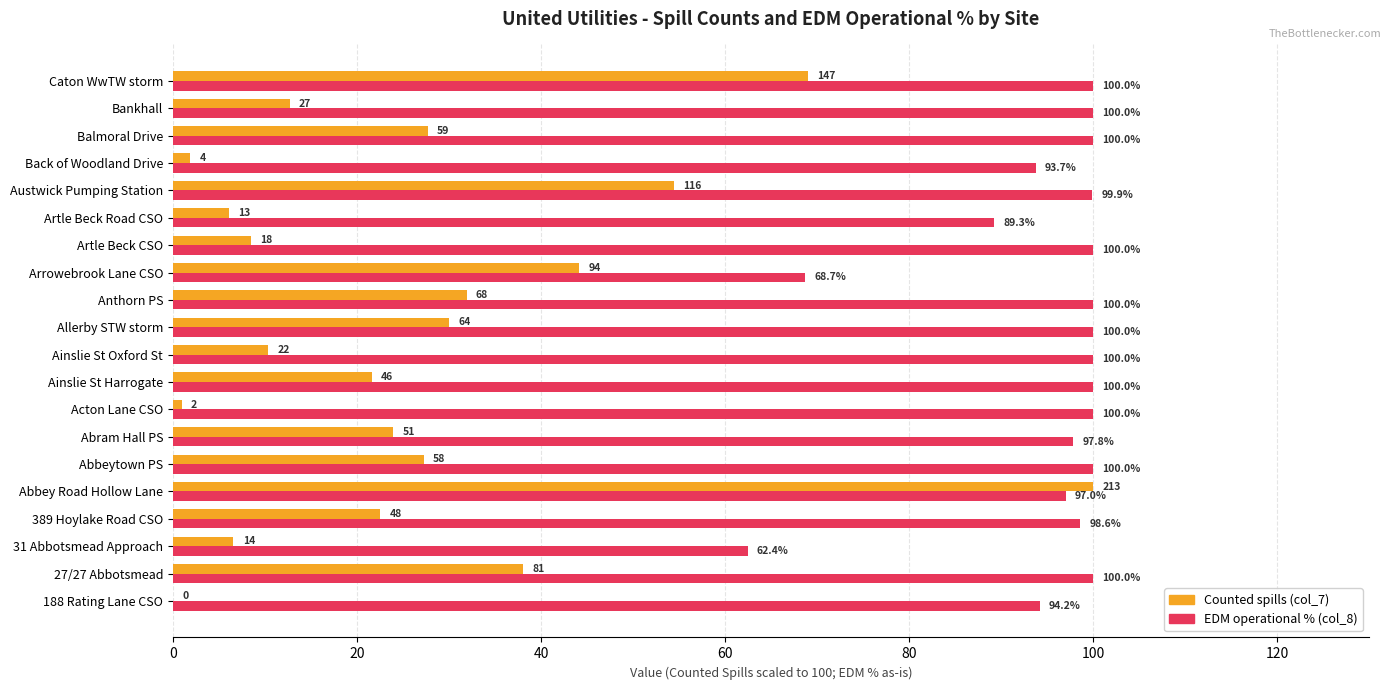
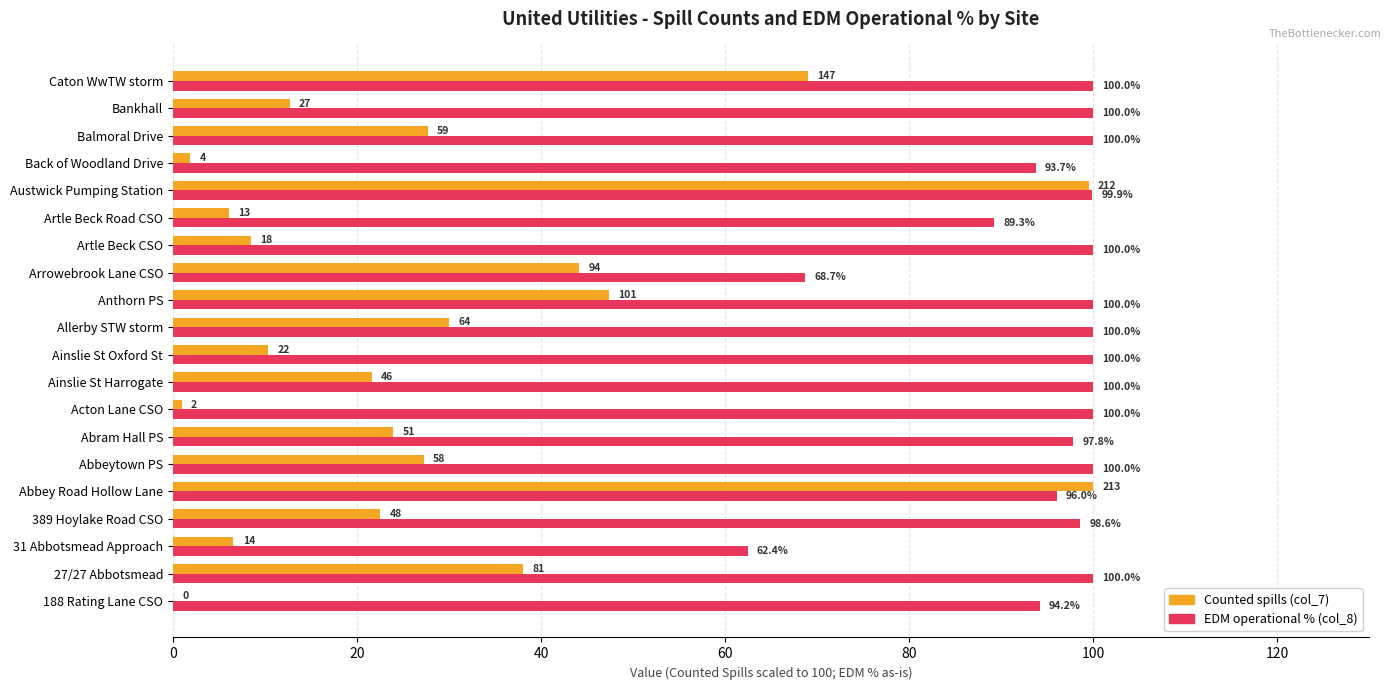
Counted spills (col_7), Austwick Pumping Station: 116 -> 212
Counted spills (col_7), Anthorn PS: 68 -> 101
EDM operational % (col_8), Abbey Road Hollow Lane: 97.0% -> 96.0%
